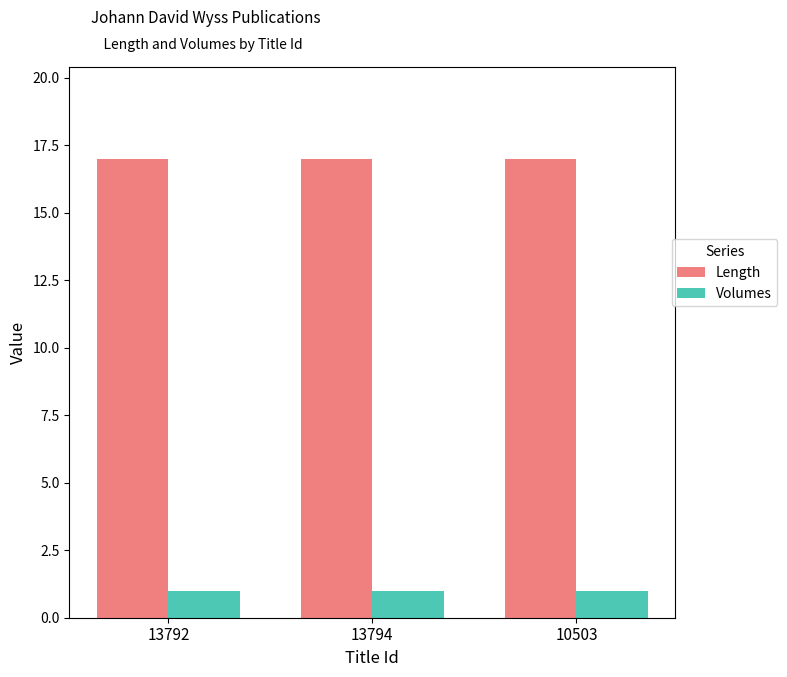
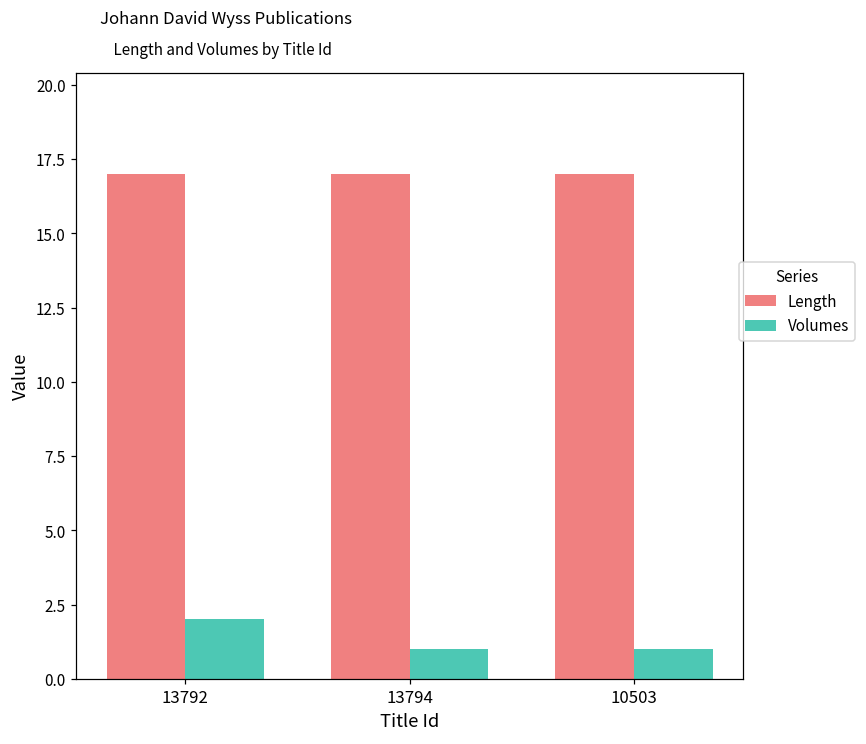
Volumes, 13792: 1 -> 2
